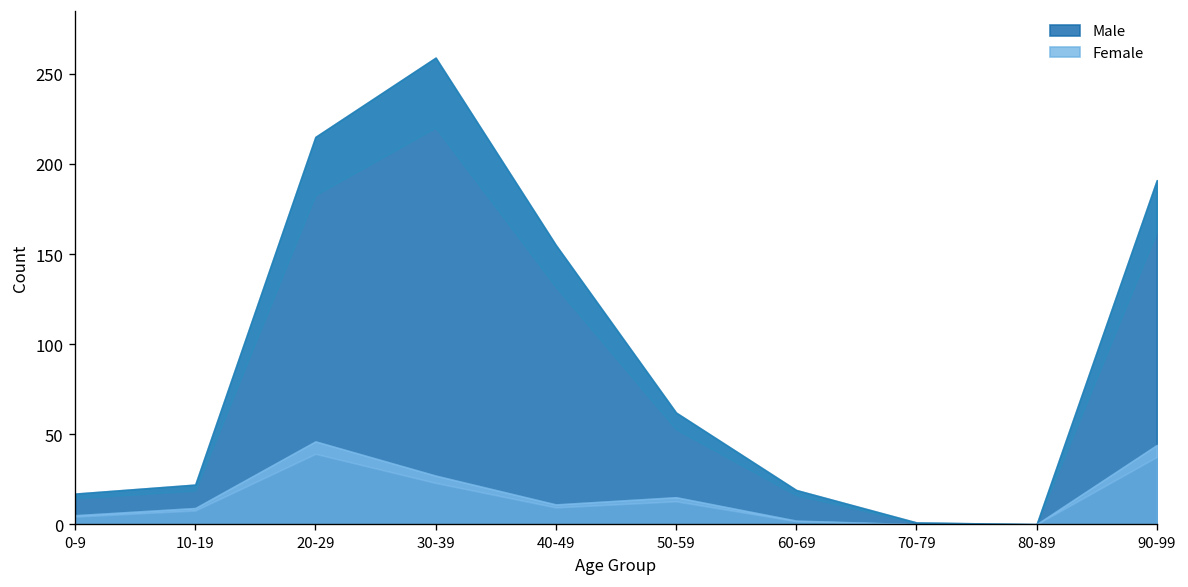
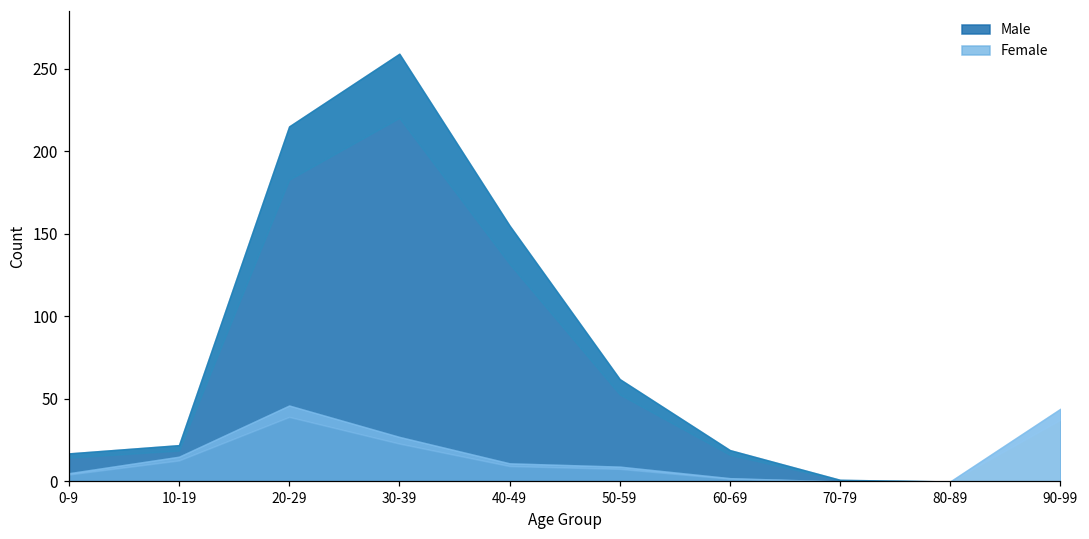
Female, 10-19: 9 -> 15
Female, 50-59: 15 -> 9
Male, 90-99: 191 -> 0
